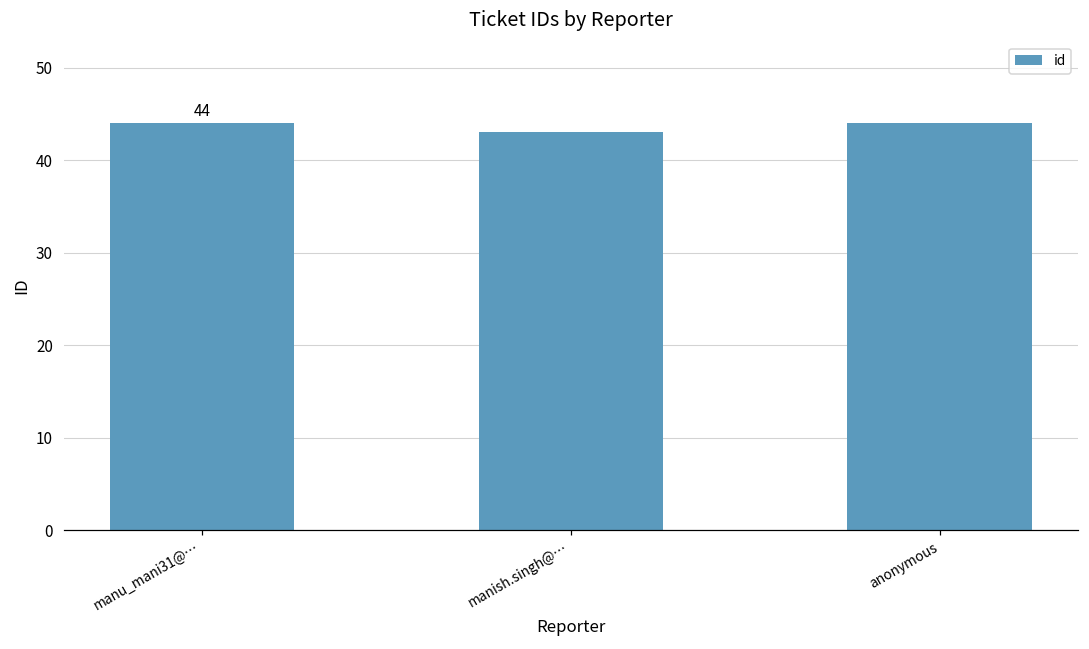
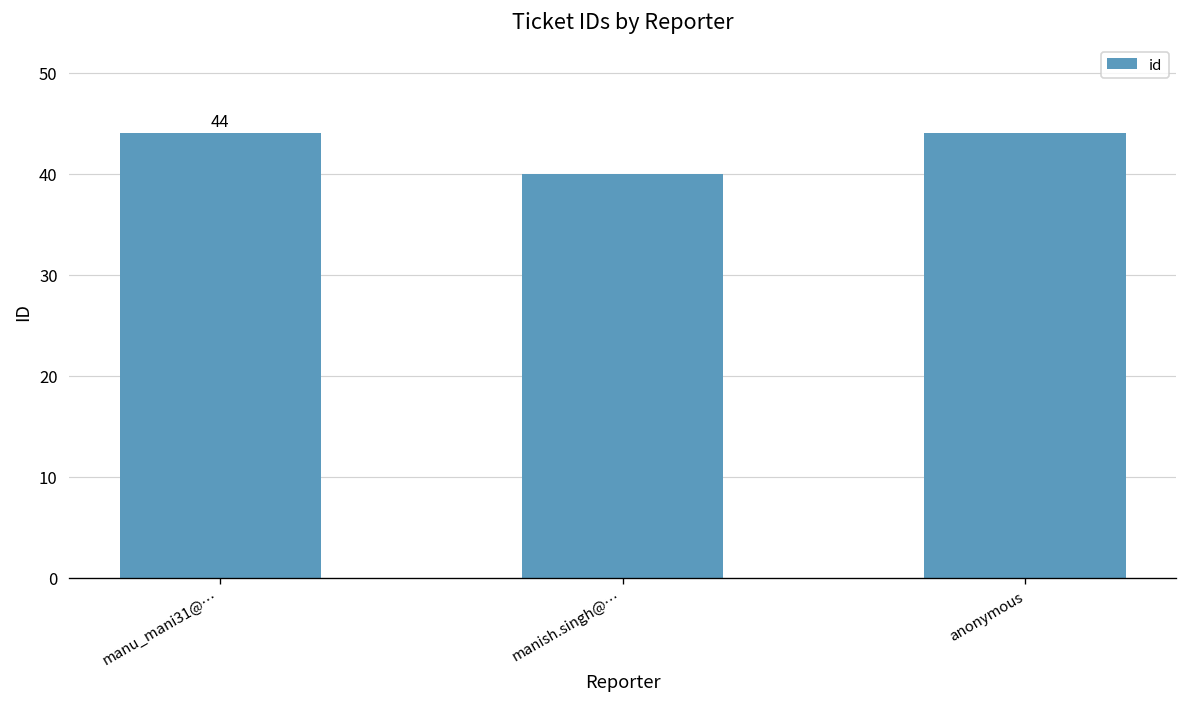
manish.singh@…: 43 -> 40
